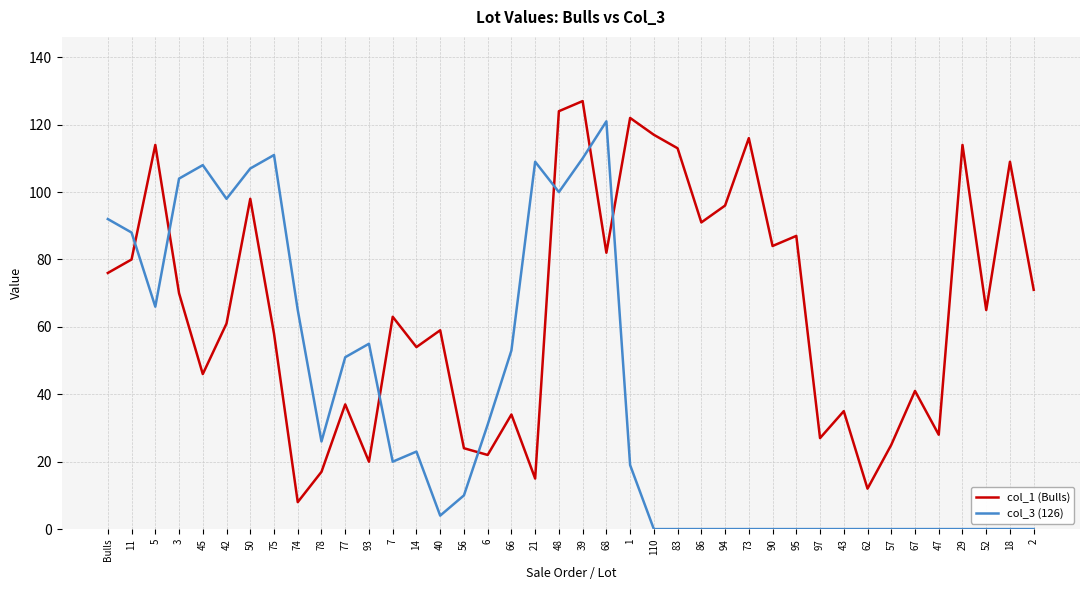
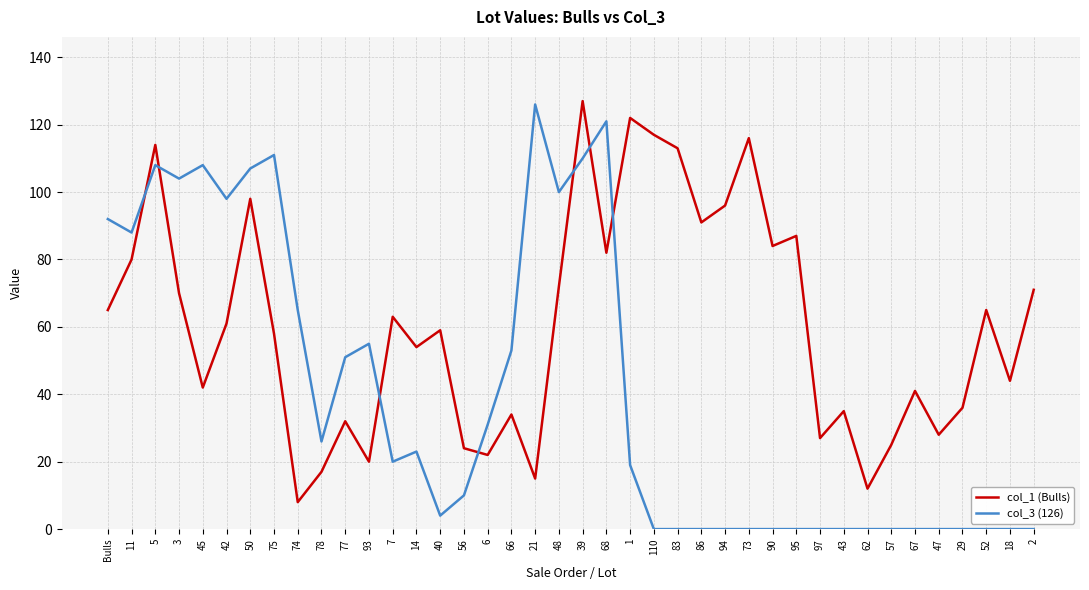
col_1 (Bulls), Bulls: 76 -> 65
col_3 (126), 5: 66 -> 108
col_1 (Bulls), 45: 46 -> 42
col_1 (Bulls), 77: 37 -> 32
col_3 (126), 21: 109 -> 126
col_1 (Bulls), 48: 124 -> 72
col_1 (Bulls), 29: 114 -> 36
col_1 (Bulls), 18: 109 -> 44
